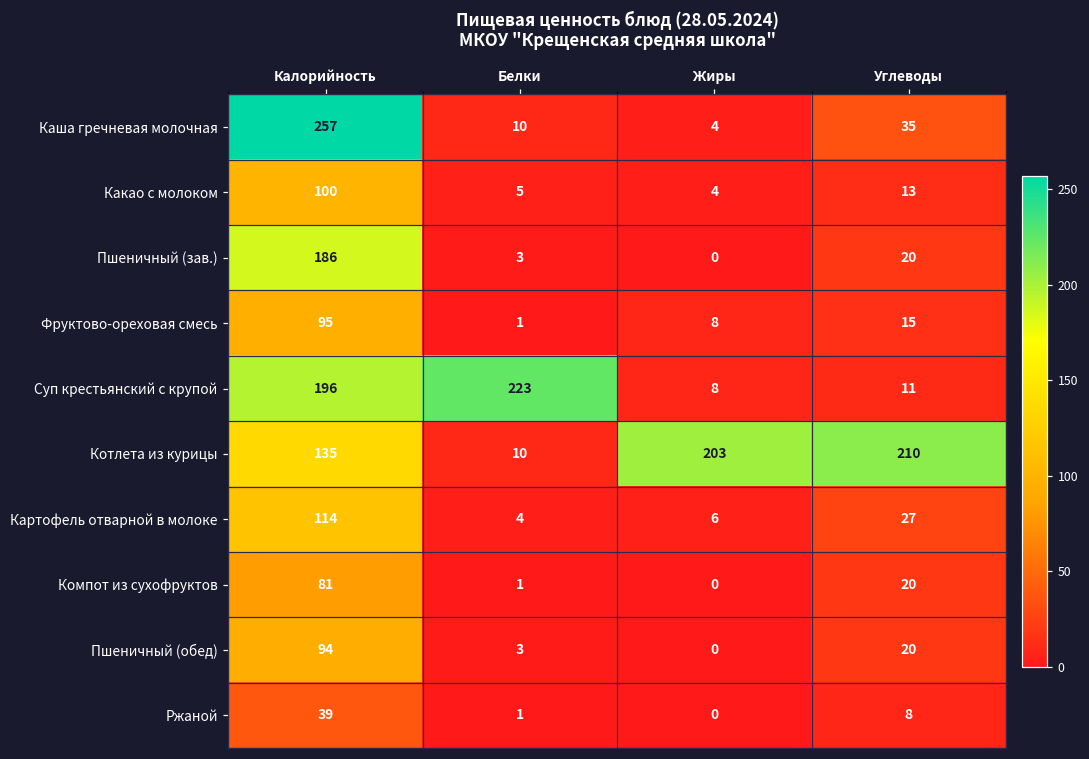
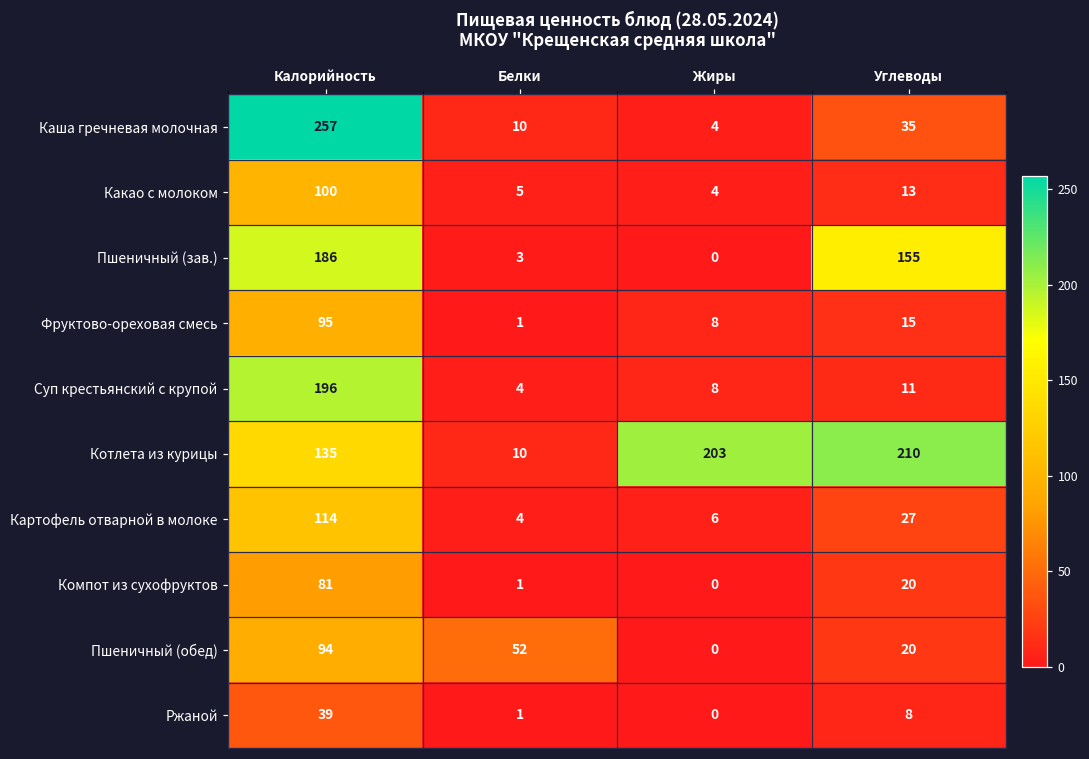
Пшеничный (зав.), Углеводы: 20 -> 155
Суп крестьянский с крупой, Белки: 223 -> 4
Пшеничный (обед), Белки: 3 -> 52
